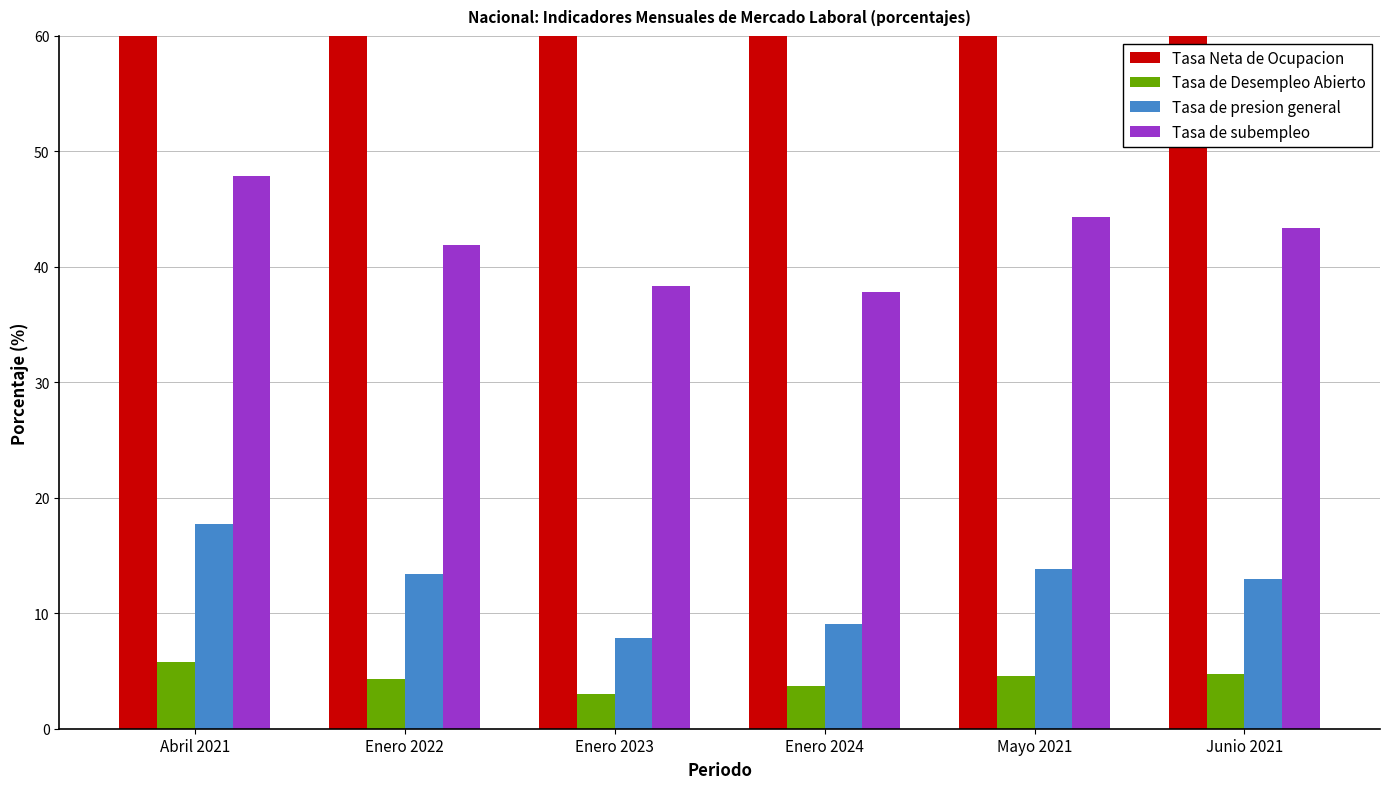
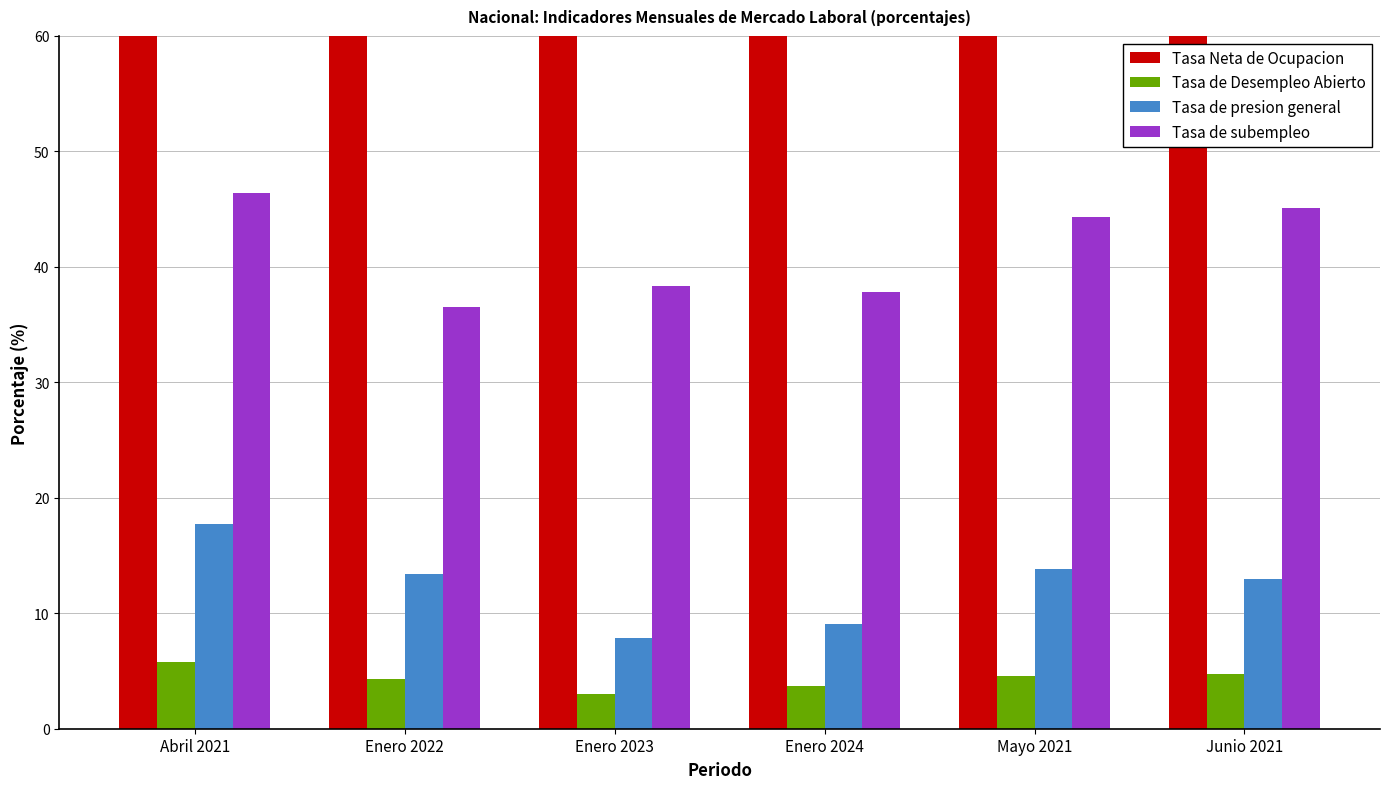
Tasa de subempleo, Abril 2021: 47.9 -> 46.4
Tasa de subempleo, Enero 2022: 41.9 -> 36.6
Tasa de subempleo, Junio 2021: 43.4 -> 45.1
